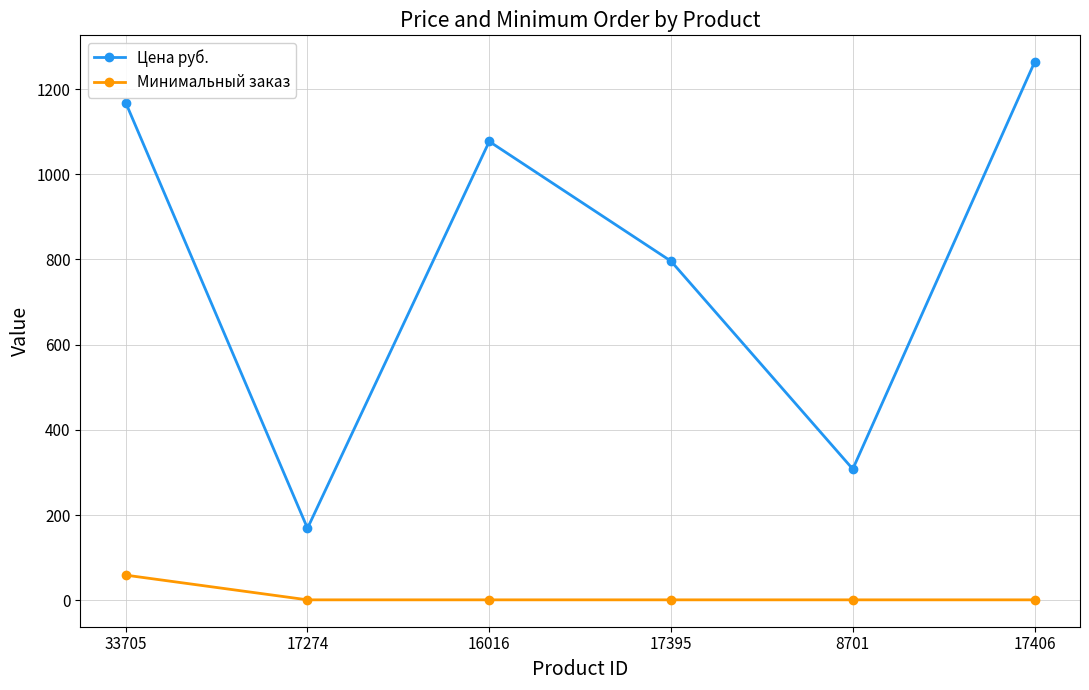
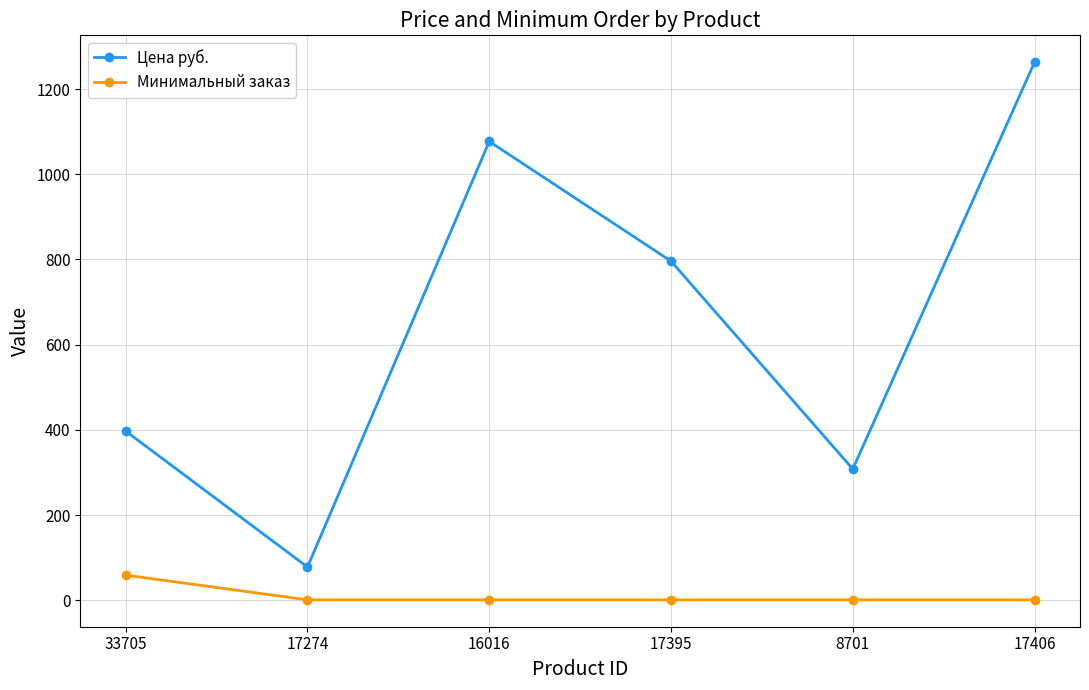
Цена руб., 33705: 1170 -> 400
Цена руб., 17274: 170 -> 80
